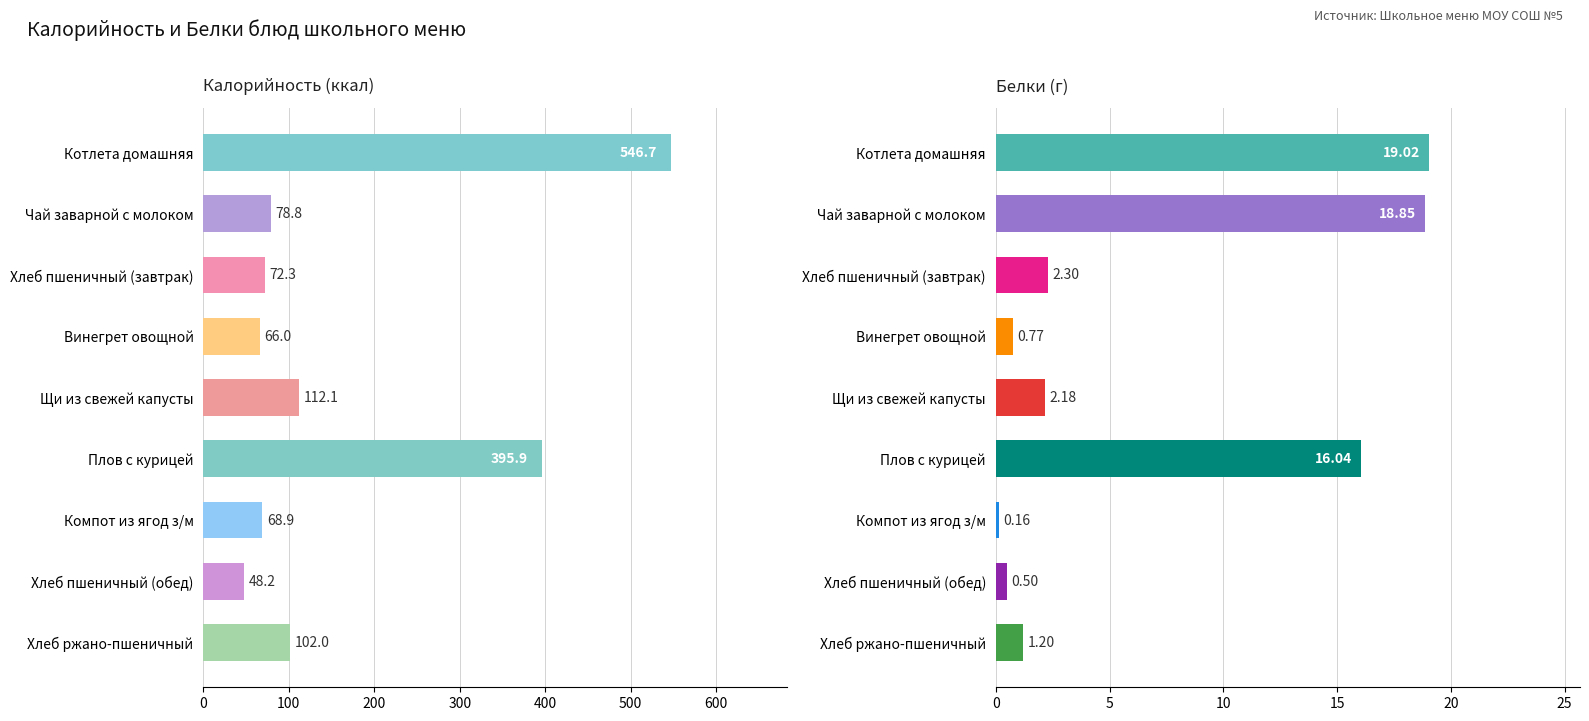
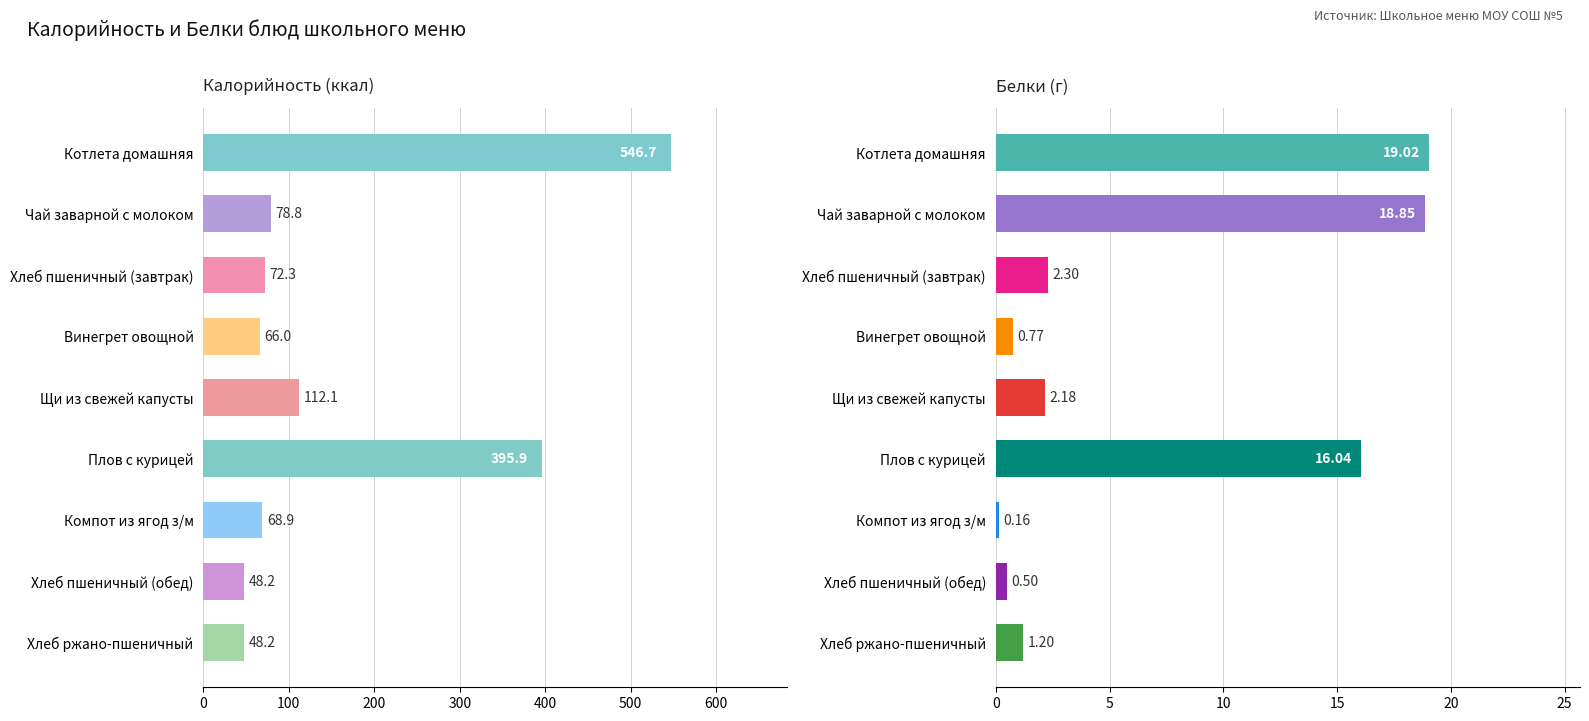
Калорийность (ккал), Хлеб ржано-пшеничный: 102.0 -> 48.2
